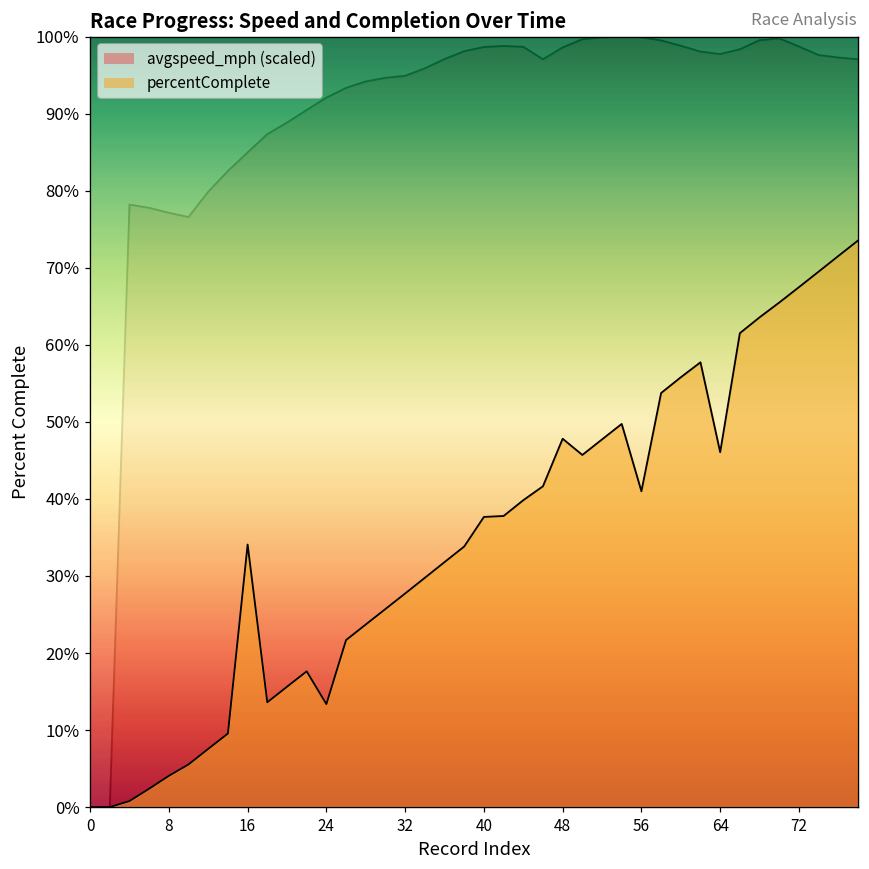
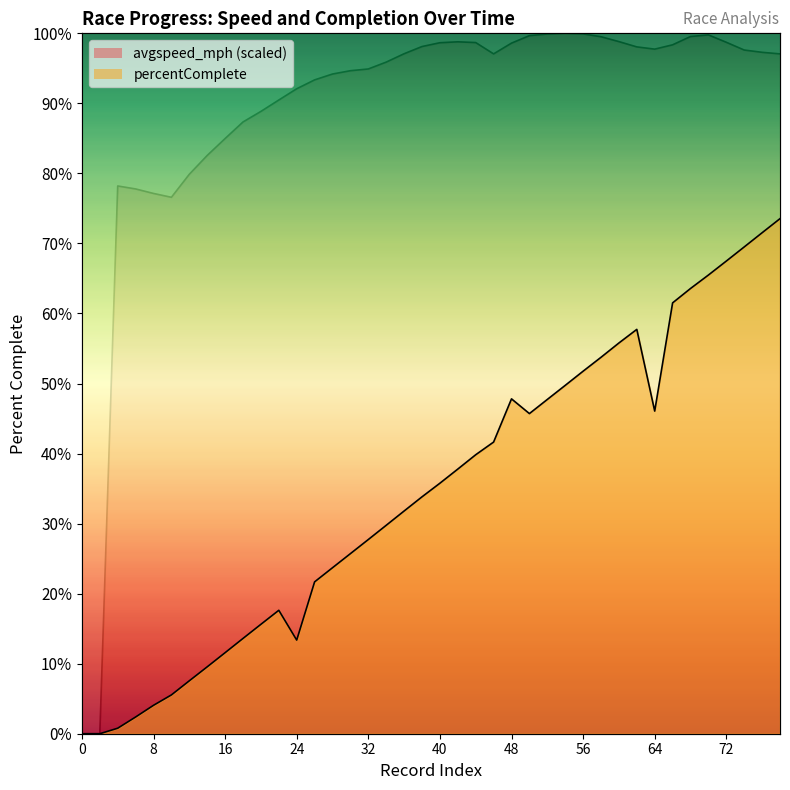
percentComplete, 16: 34% -> 12%
percentComplete, 40: 38% -> 36%
percentComplete, 56: 41% -> 52%
